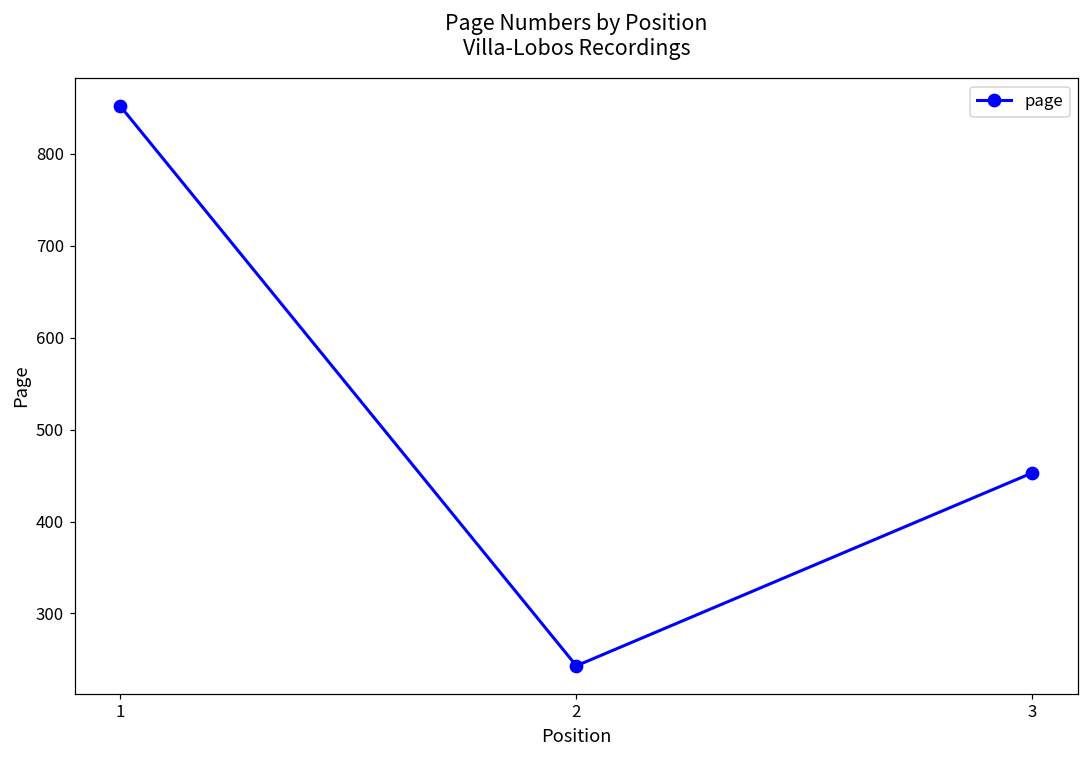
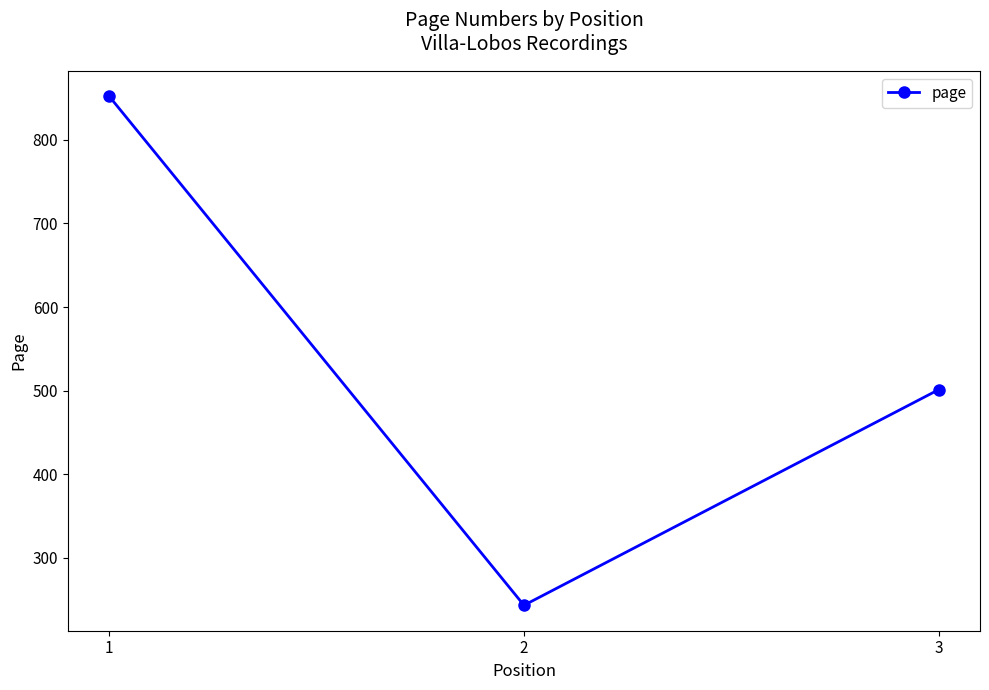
3: 450 -> 500
